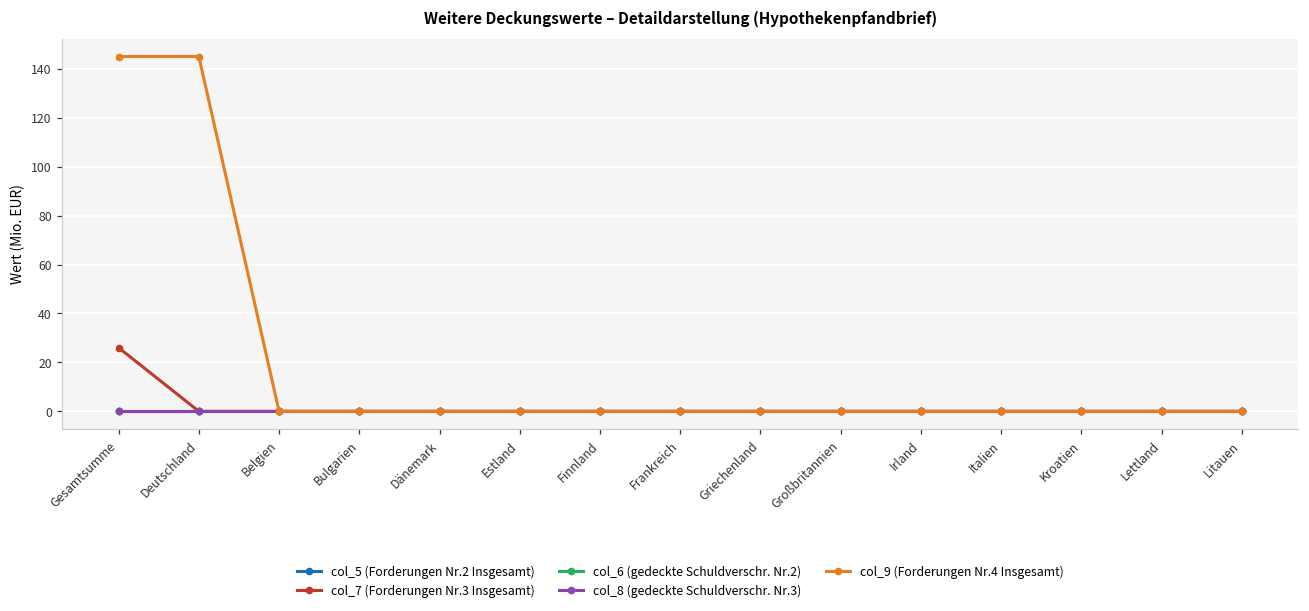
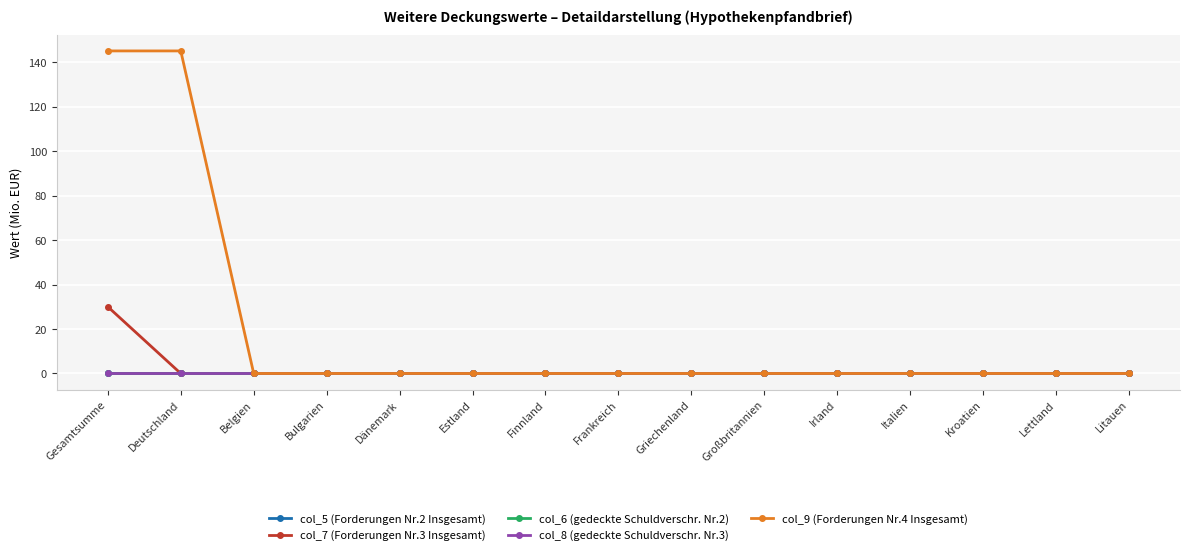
col_7 (Forderungen Nr.3 Insgesamt), Gesamtsumme: 26 -> 30
